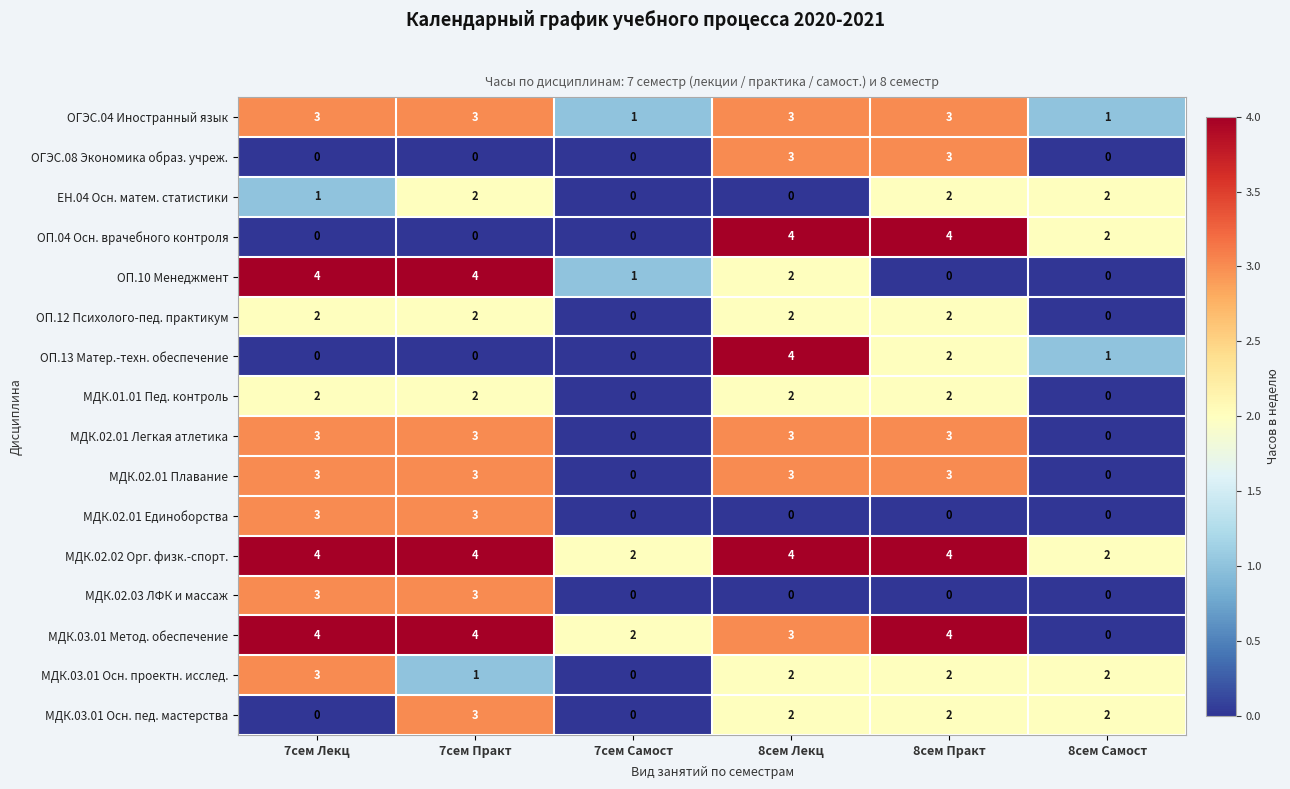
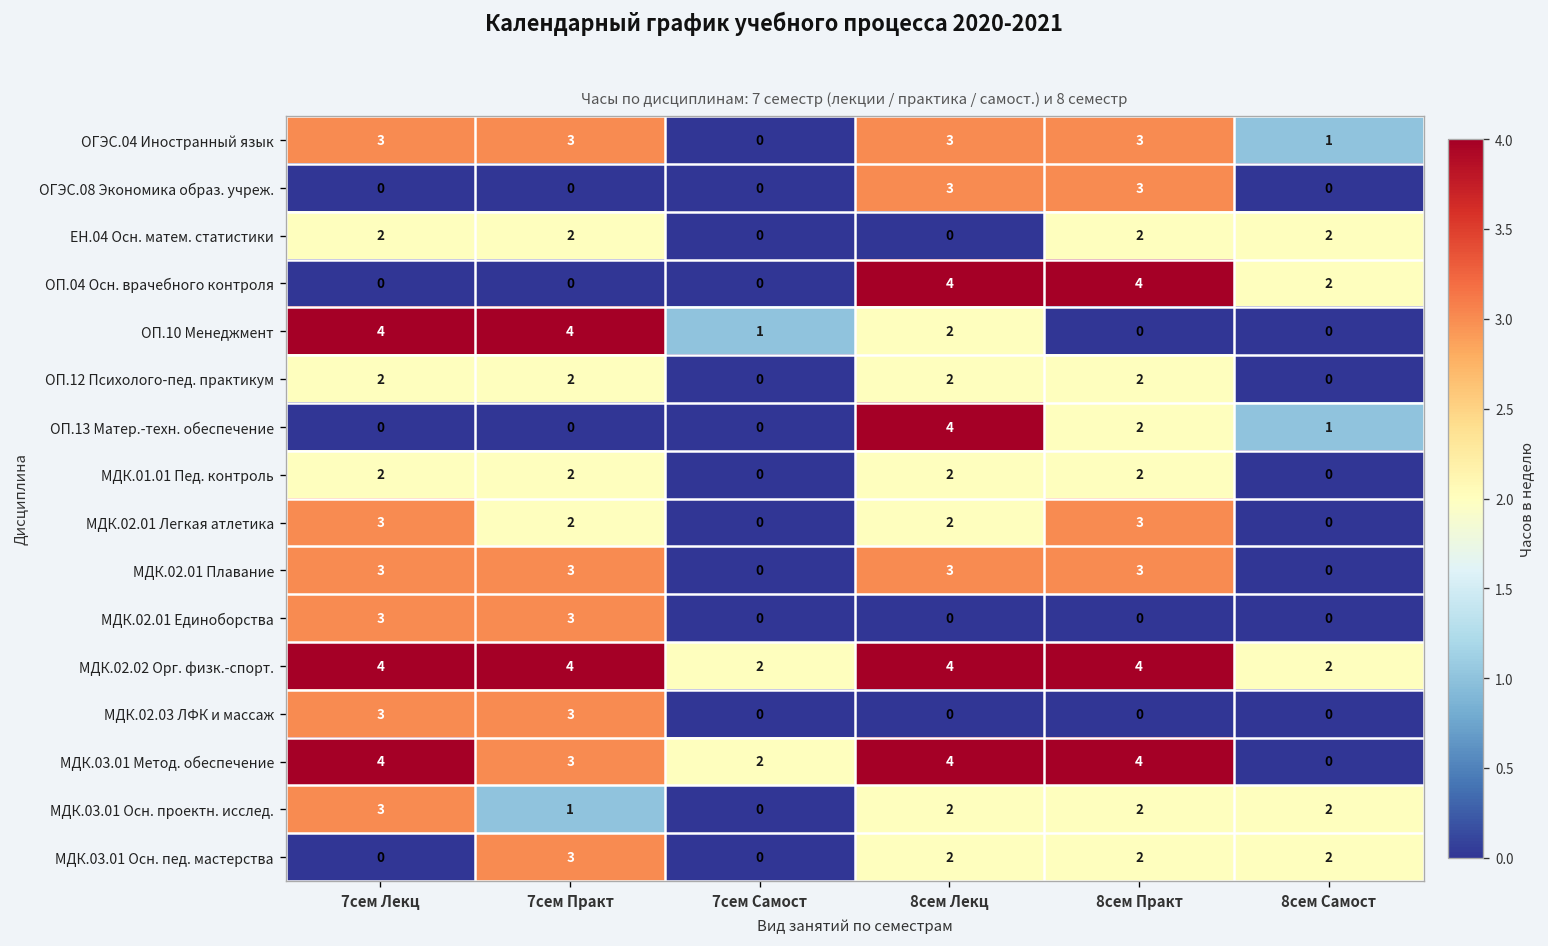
ОГЭС.04 Иностранный язык, 7сем Самост: 1 -> 0
ЕН.04 Осн. матем. статистики, 7сем Лекц: 1 -> 2
МДК.02.01 Легкая атлетика, 7сем Практ: 3 -> 2
МДК.02.01 Легкая атлетика, 8сем Лекц: 3 -> 2
МДК.03.01 Метод. обеспечение, 7сем Практ: 4 -> 3
МДК.03.01 Метод. обеспечение, 8сем Лекц: 3 -> 4
